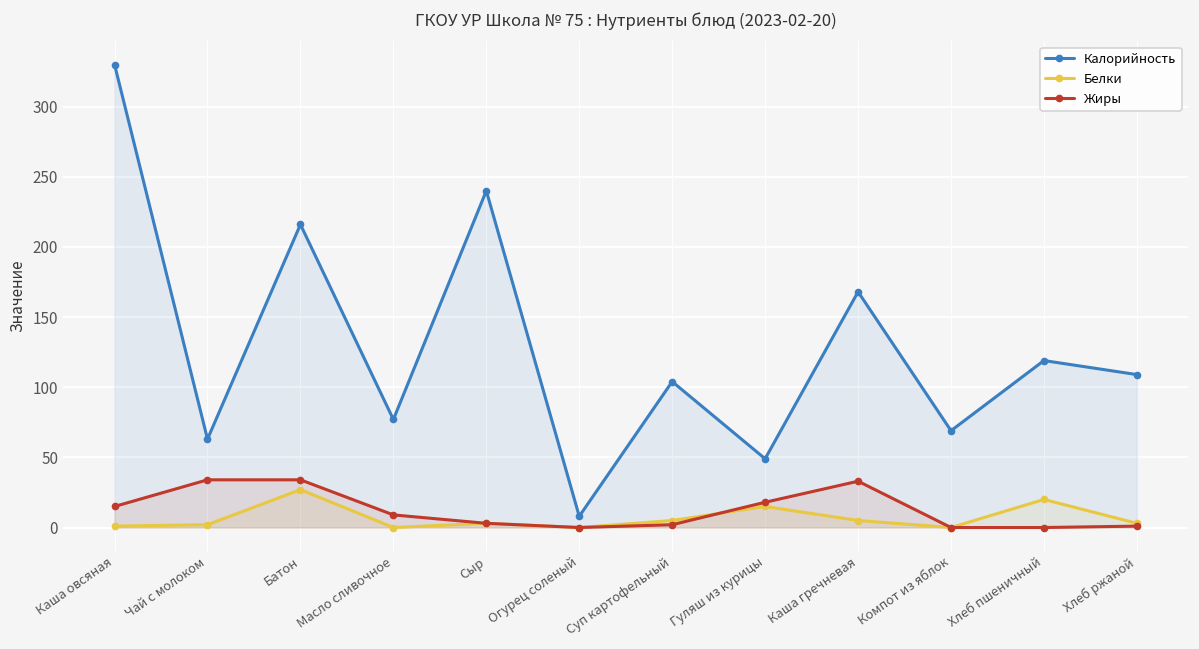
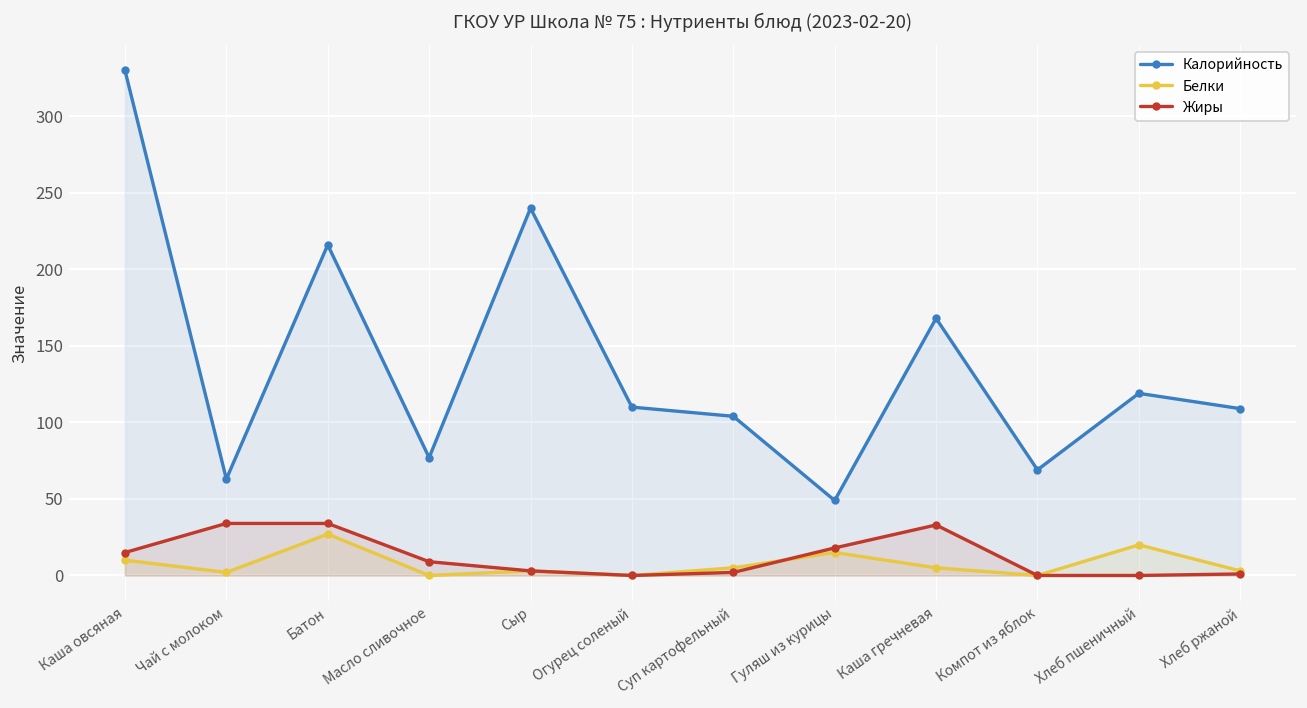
Белки, Каша овсяная: 1 -> 10
Калорийность, Огурец соленый: 8 -> 110
